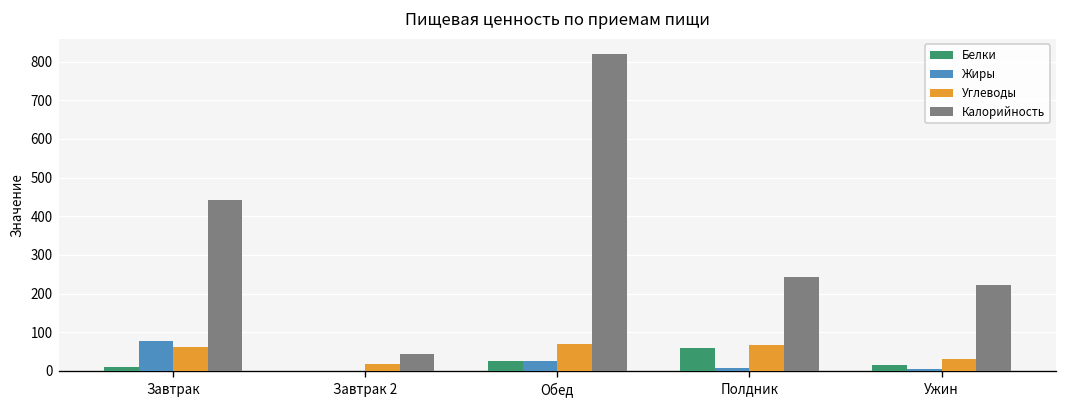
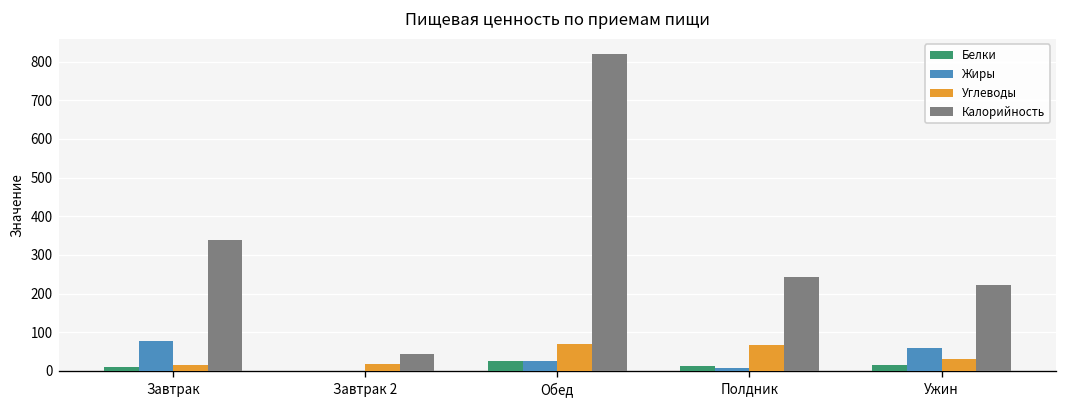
Углеводы, Завтрак: 60 -> 10
Калорийность, Завтрак: 440 -> 340
Белки, Полдник: 60 -> 10
Жиры, Ужин: 0 -> 60
